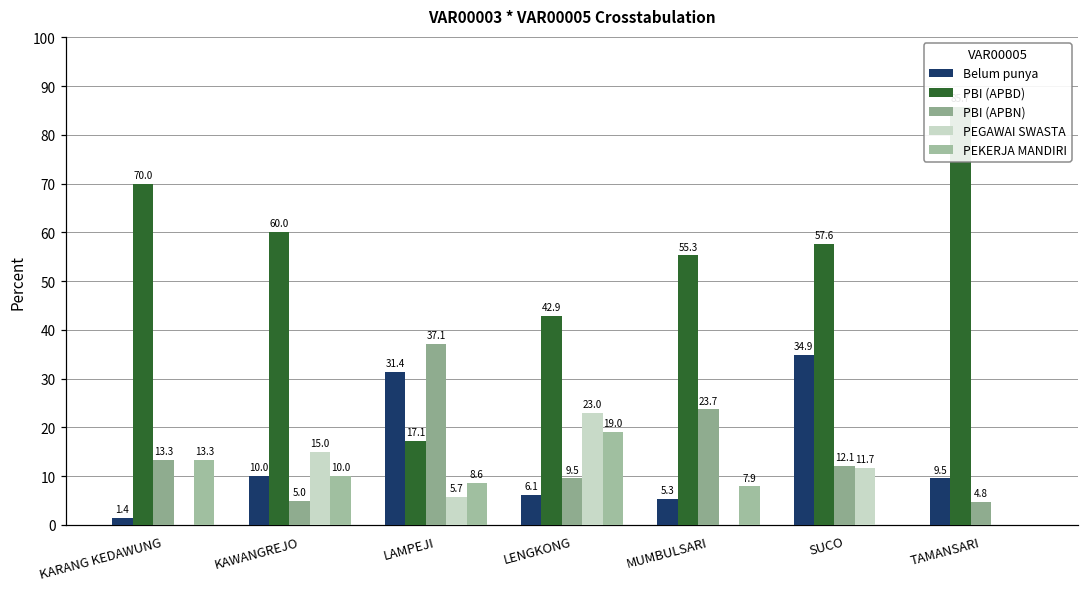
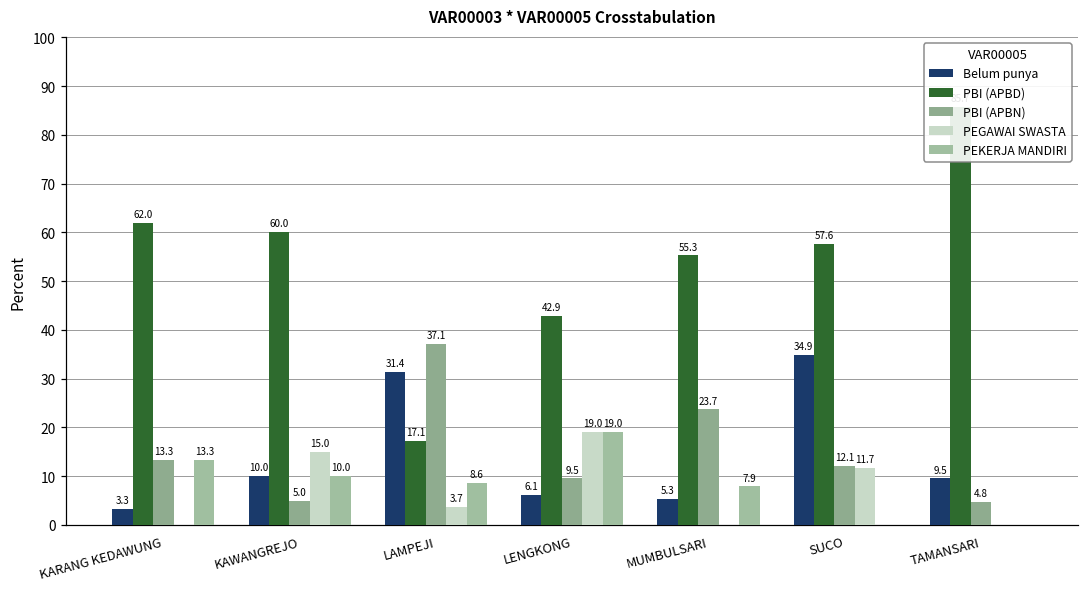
Belum punya, KARANG KEDAWUNG: 1.4 -> 3.3
PBI (APBD), KARANG KEDAWUNG: 70.0 -> 62.0
PEGAWAI SWASTA, LAMPEJI: 5.7 -> 3.7
PEGAWAI SWASTA, LENGKONG: 23.0 -> 19.0
